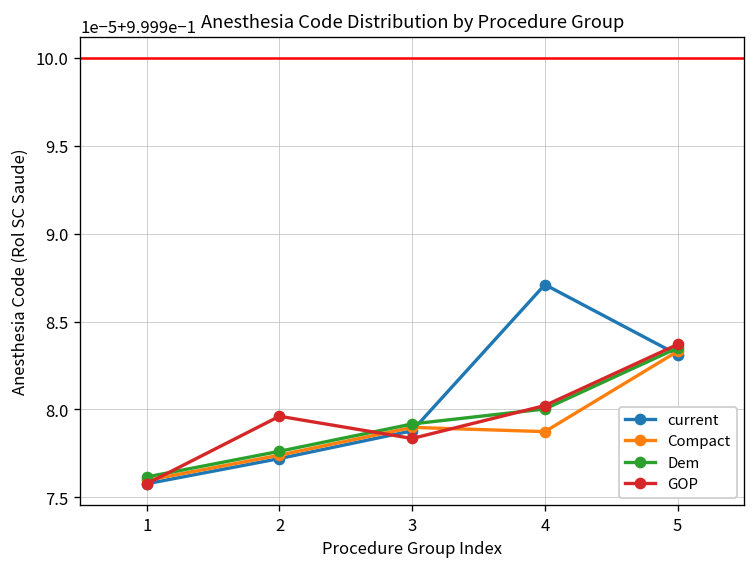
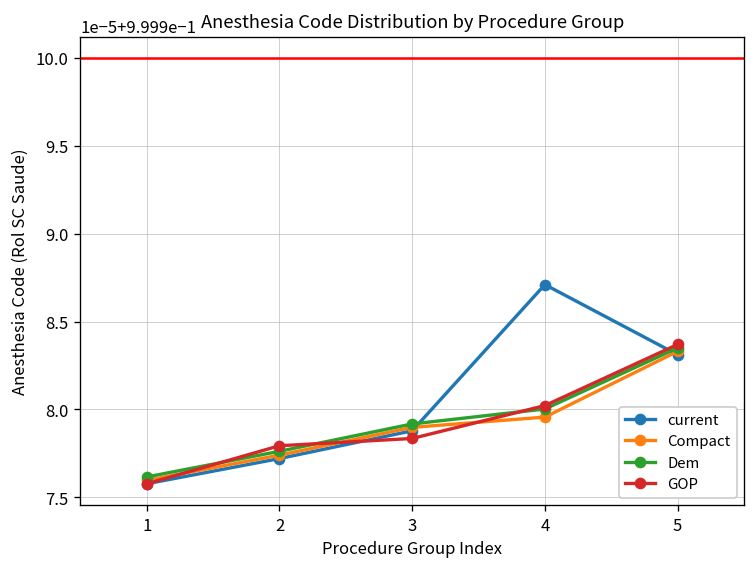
GOP, 2: 0.9999796 -> 0.9999779
Compact, 4: 0.9999787 -> 0.9999796
